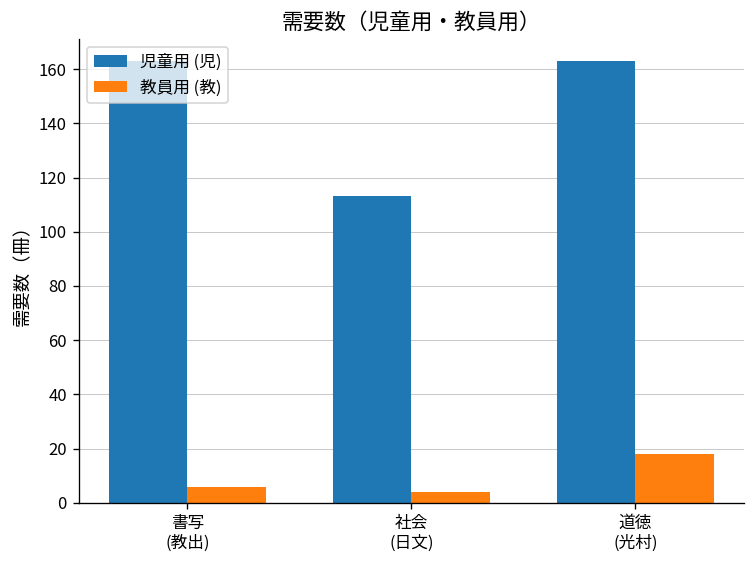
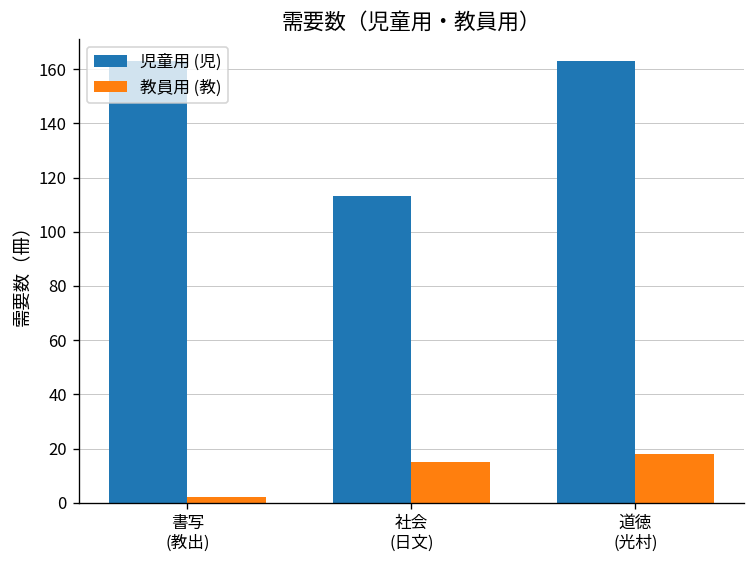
教員用 (教), 書写 (教出): 6 -> 2
教員用 (教), 社会 (日文): 4 -> 15
